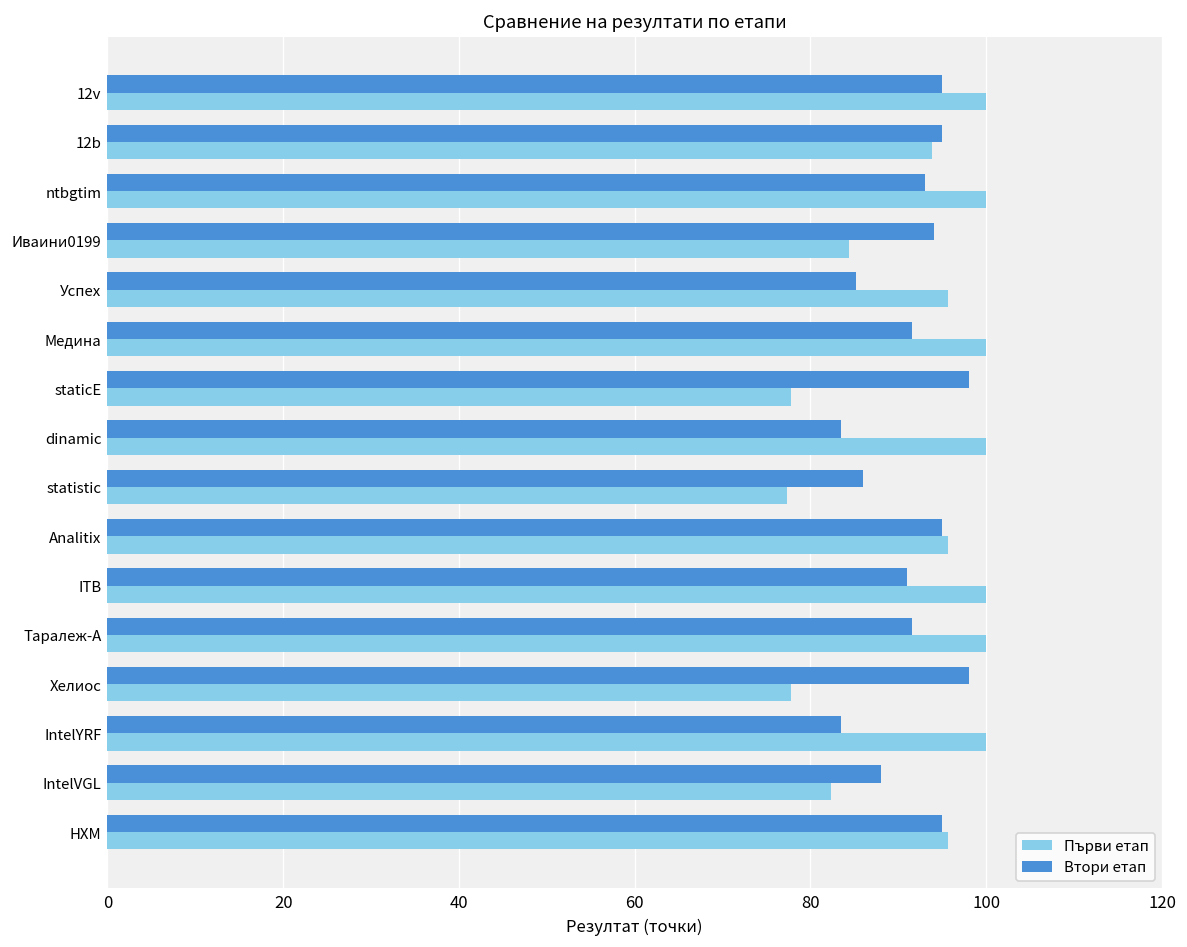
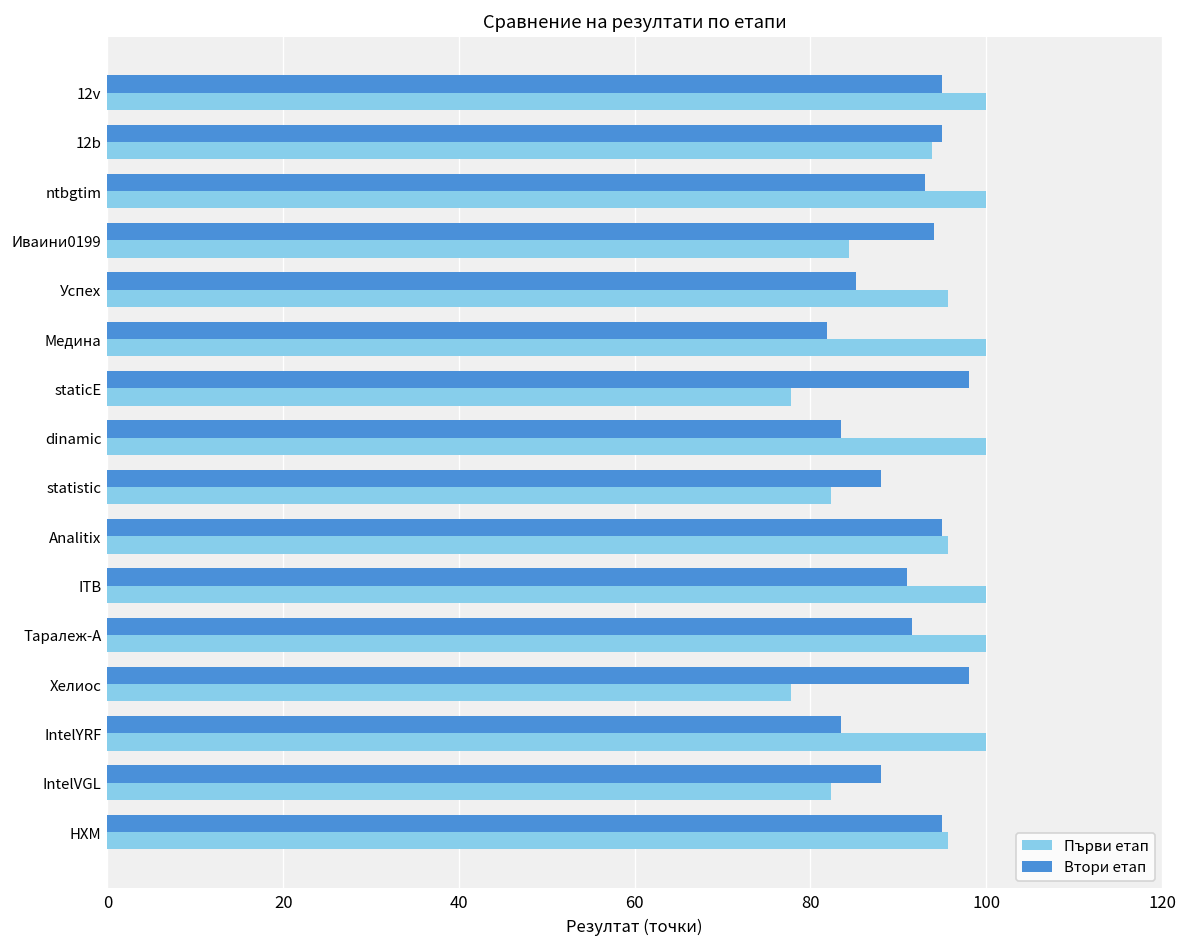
Втори етап, Медина: 92 -> 82
Втори етап, statistic: 86 -> 88
Първи етап, statistic: 77 -> 82
